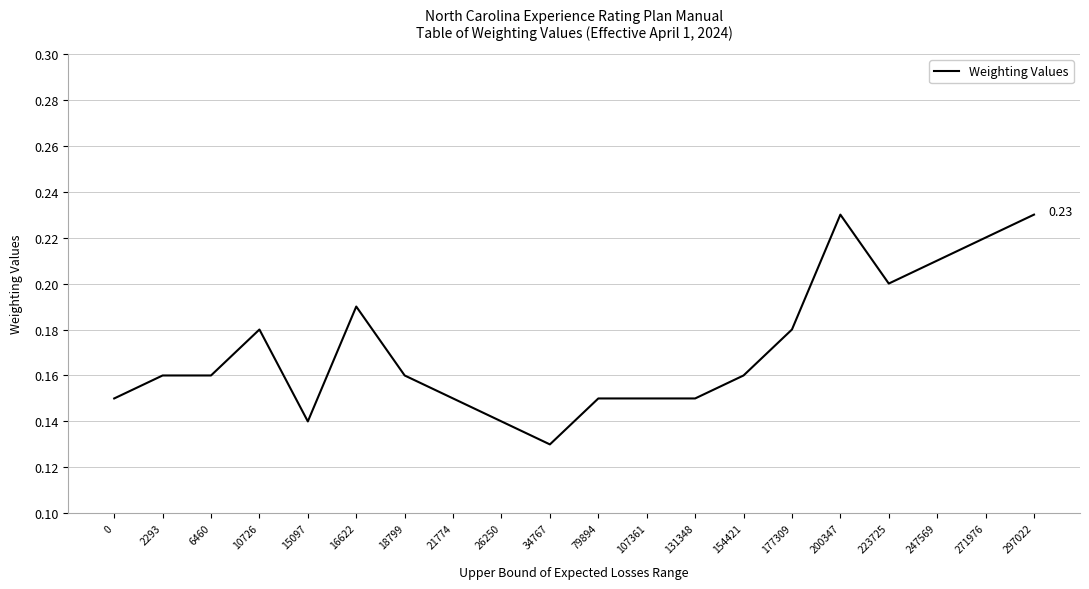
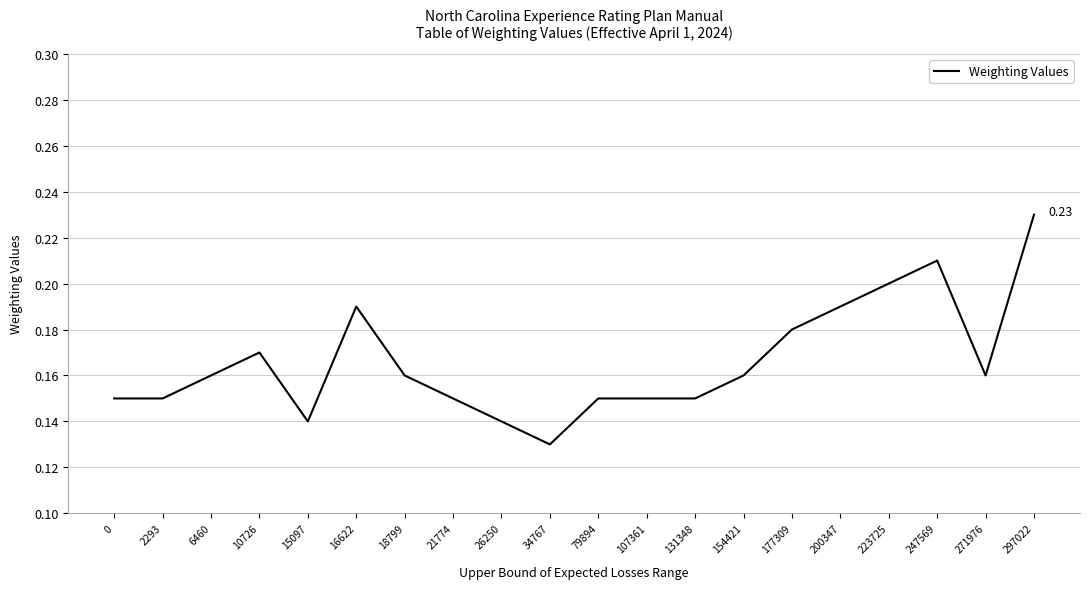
2293: 0.16 -> 0.15
10726: 0.18 -> 0.17
200347: 0.23 -> 0.19
271976: 0.22 -> 0.16
